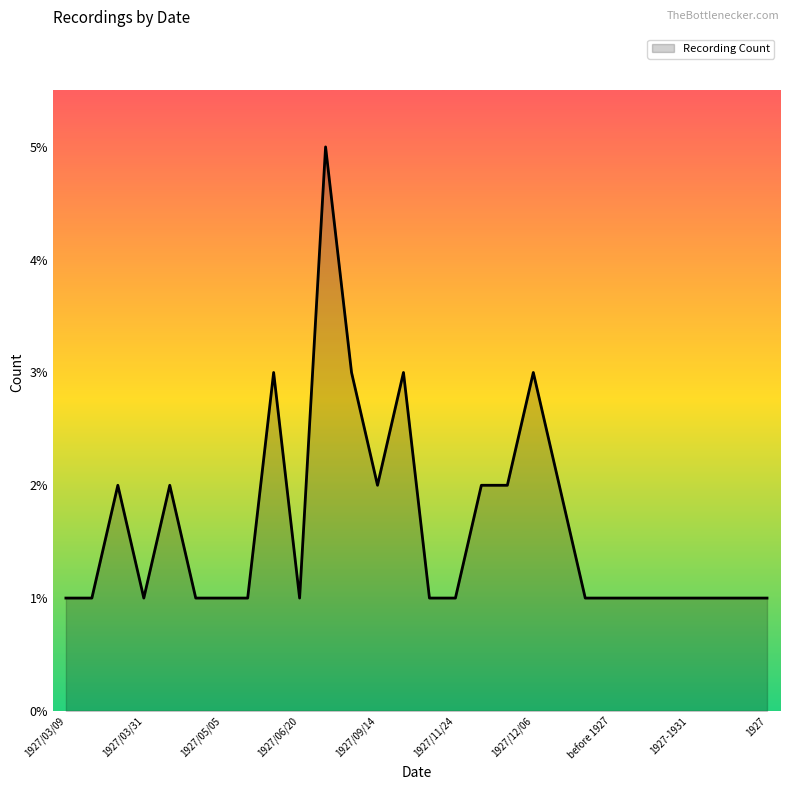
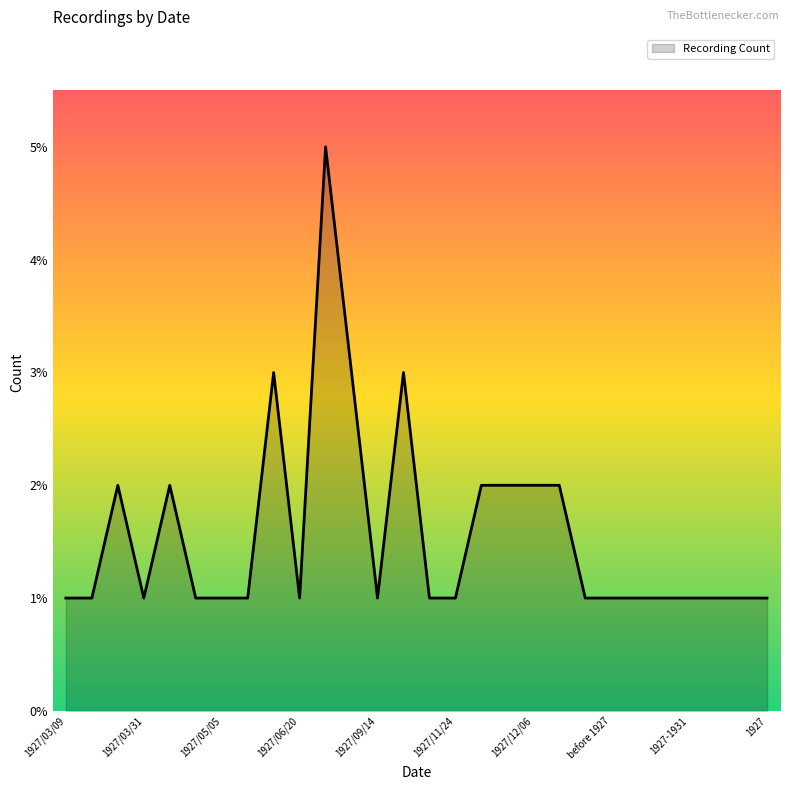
1927/09/14: 2% -> 1%
1927/12/06: 3% -> 2%
